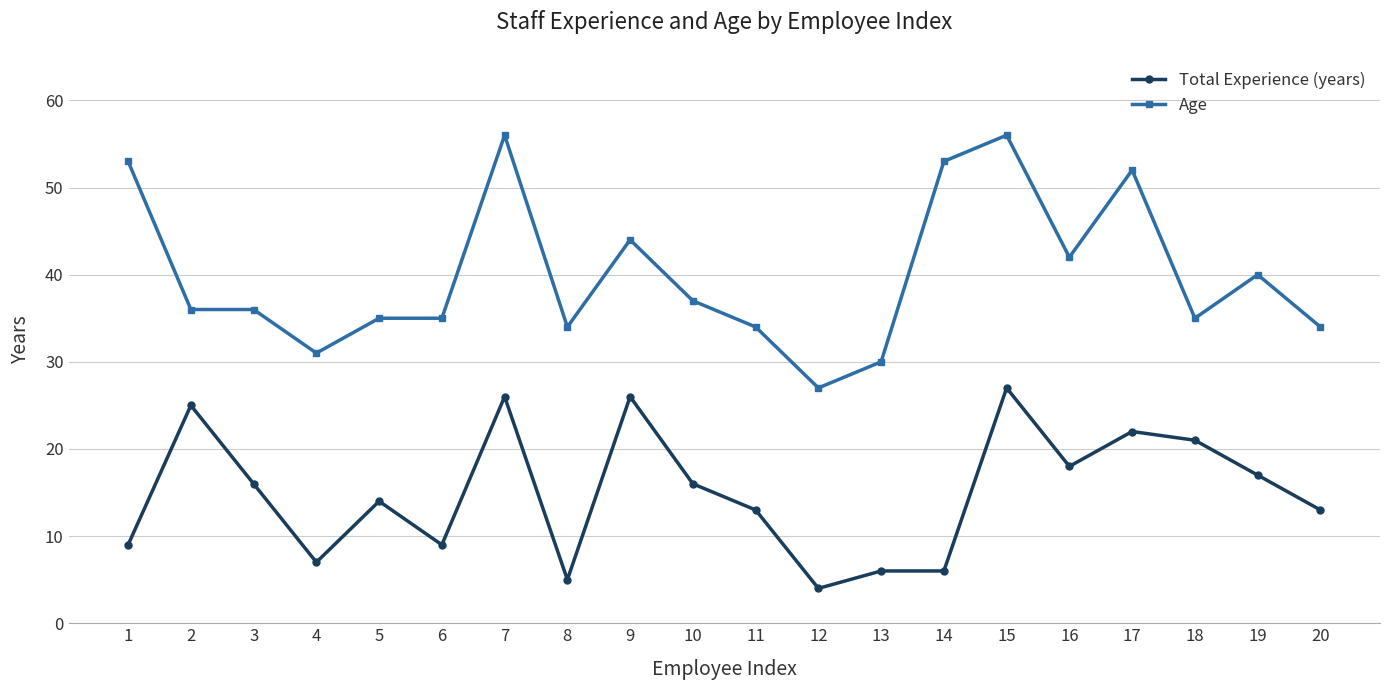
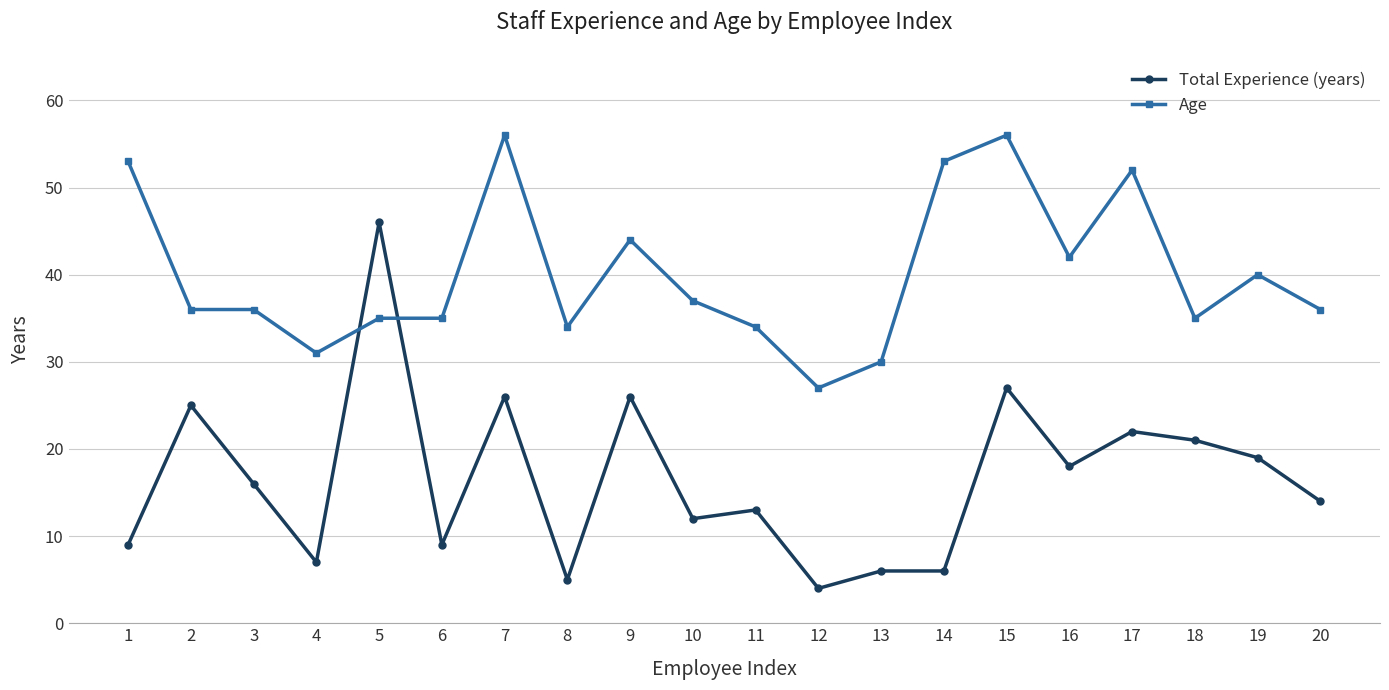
Total Experience (years), 5: 14 -> 46
Total Experience (years), 10: 16 -> 12
Total Experience (years), 19: 17 -> 19
Total Experience (years), 20: 13 -> 14
Age, 20: 34 -> 36
